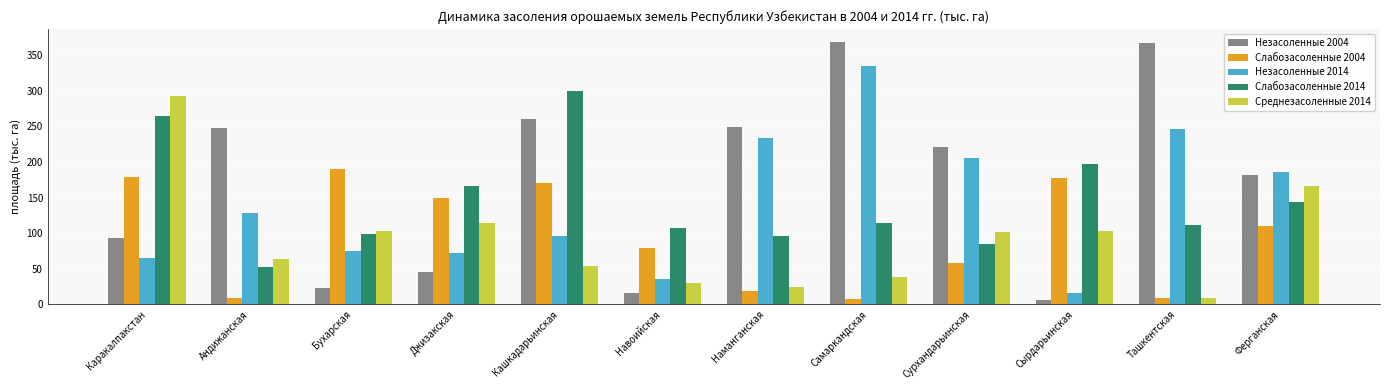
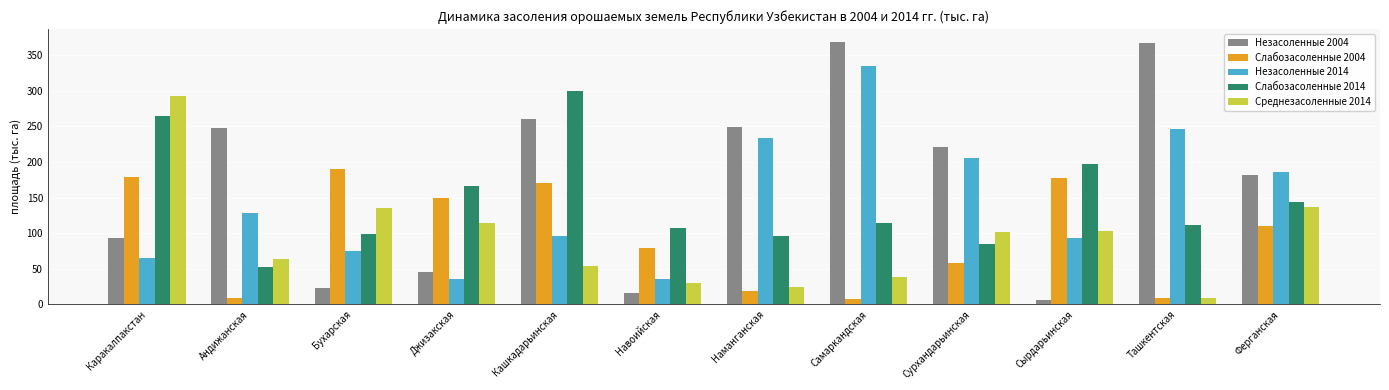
Среднезасоленные 2014, Бухарская: 100 -> 130
Незасоленные 2014, Джизакская: 70 -> 40
Незасоленные 2014, Сырдарьинская: 20 -> 90
Среднезасоленные 2014, Ферганская: 170 -> 140
